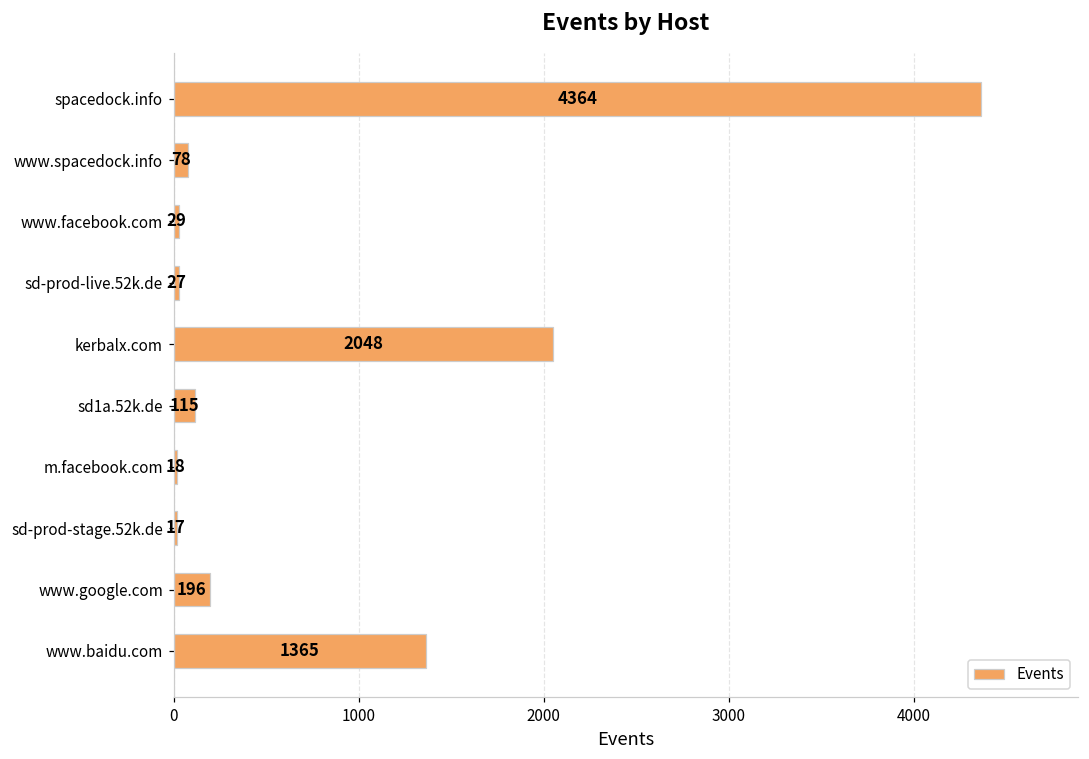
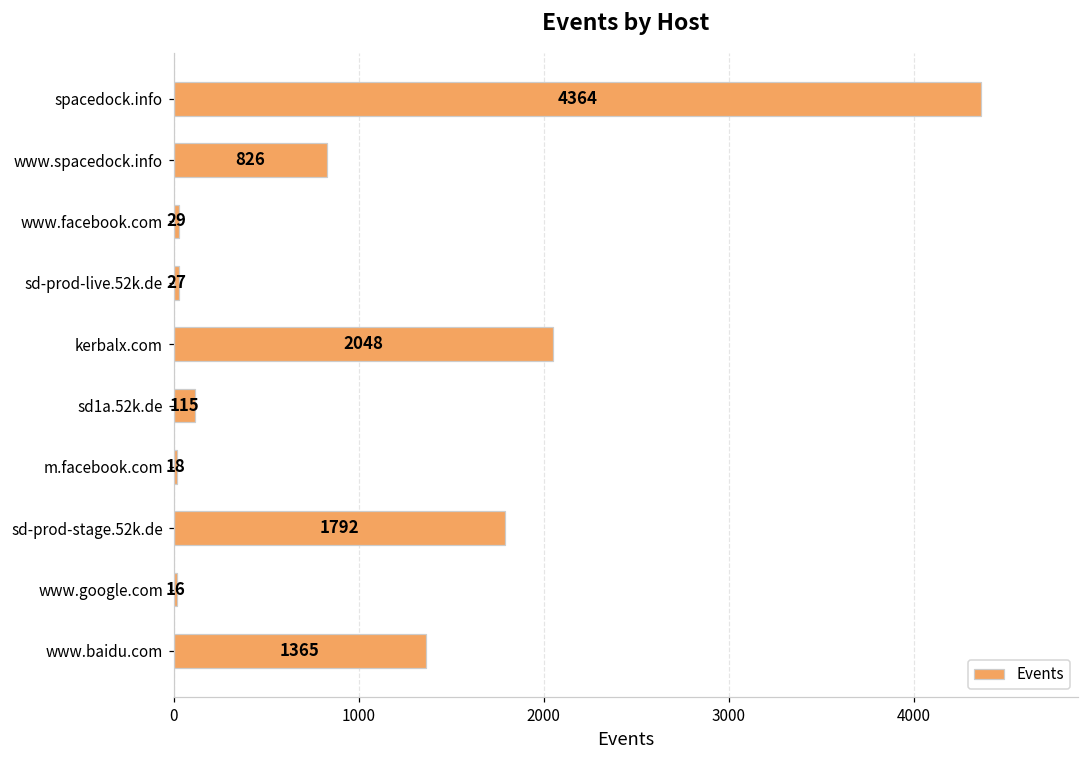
www.spacedock.info: 78 -> 826
sd-prod-stage.52k.de: 17 -> 1792
www.google.com: 196 -> 16
